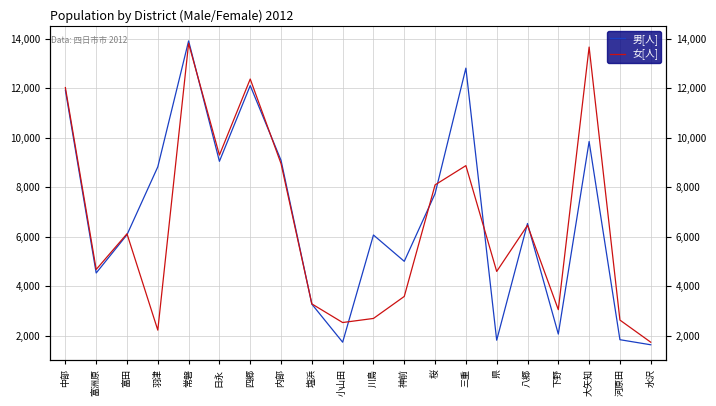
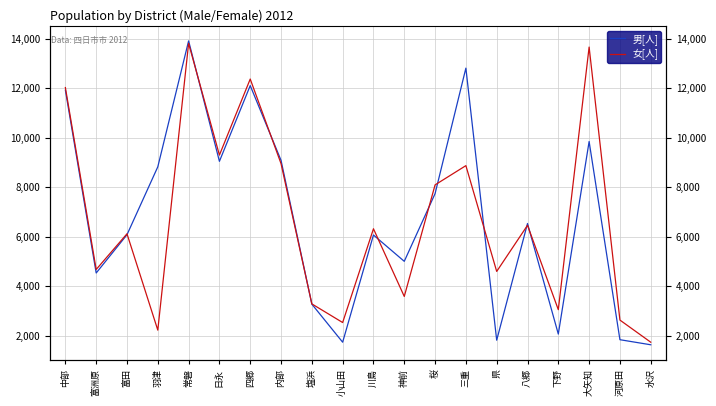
女[人], 川島: 2,700 -> 6,300
